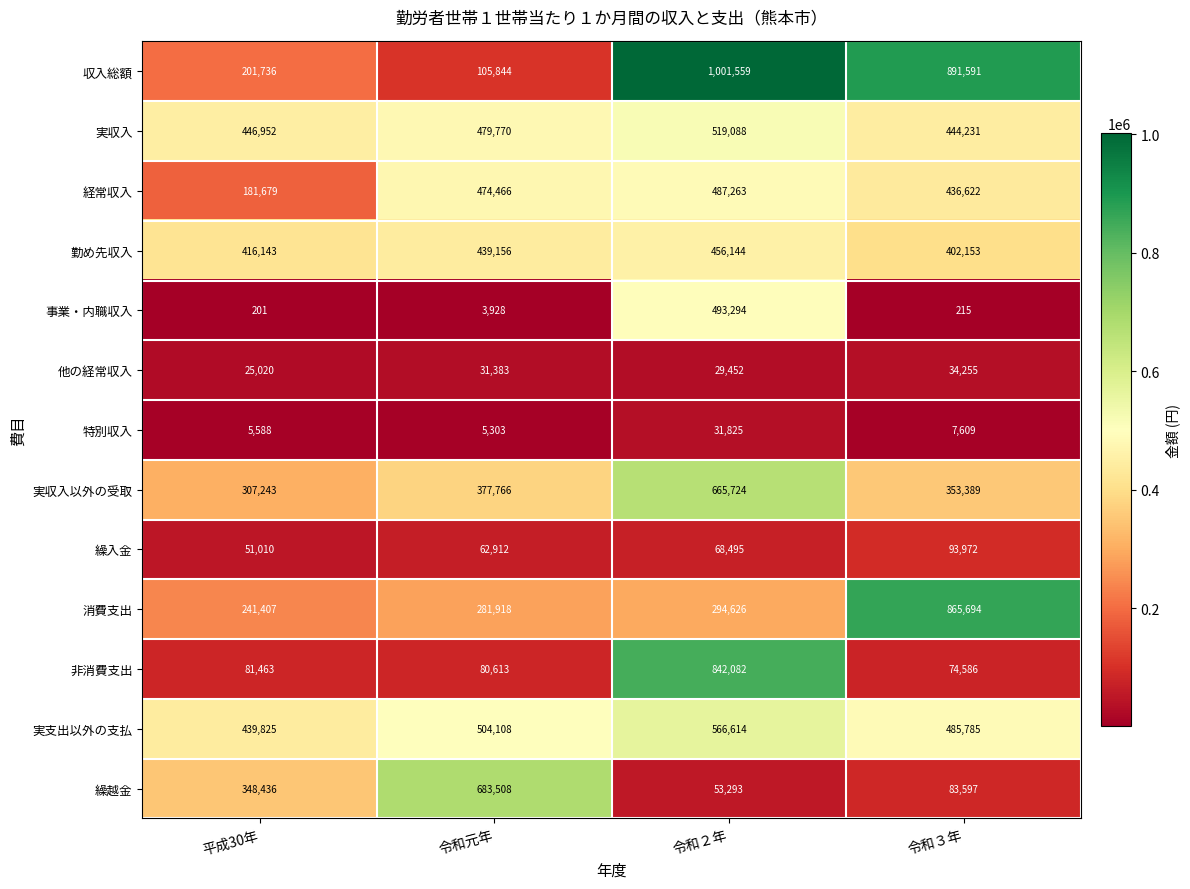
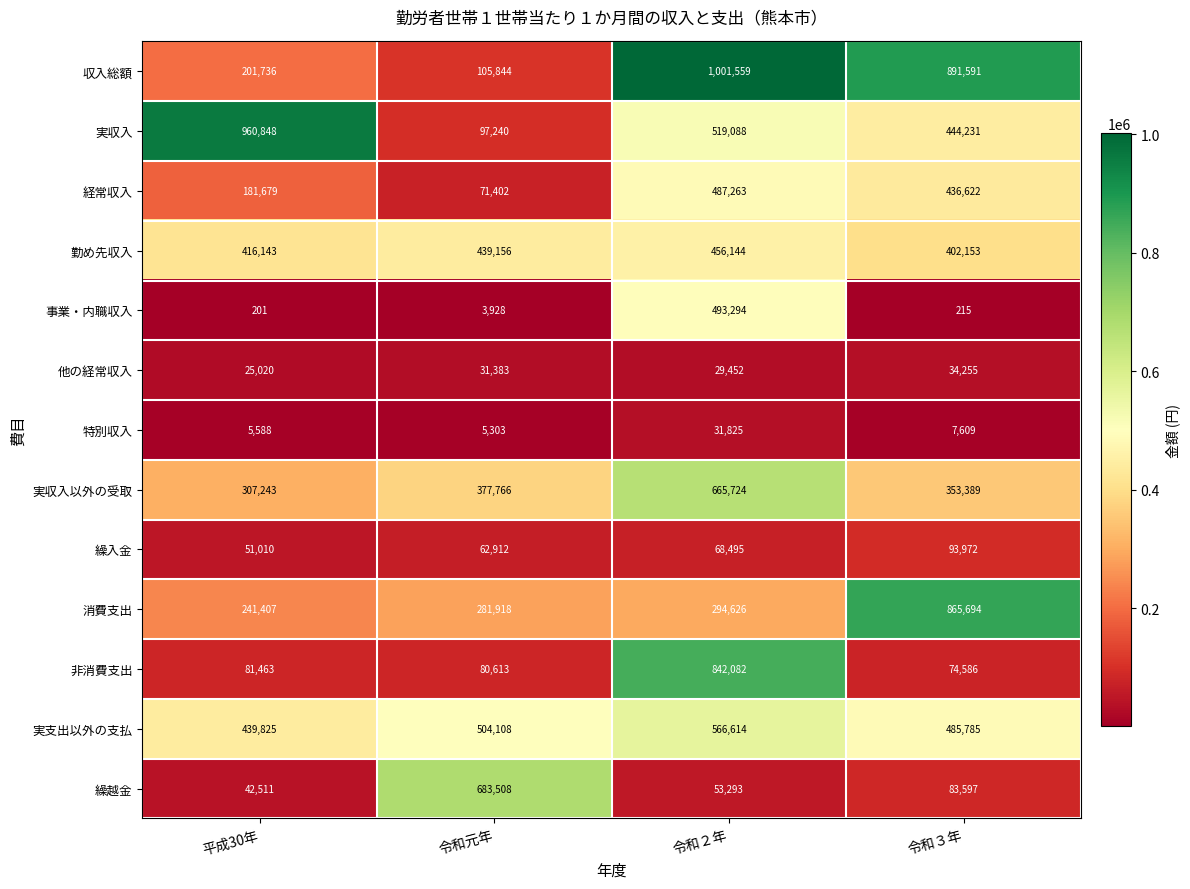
実収入, 平成30年: 446,952 -> 960,848
実収入, 令和元年: 479,770 -> 97,240
経常収入, 令和元年: 474,466 -> 71,402
繰越金, 平成30年: 348,436 -> 42,511
